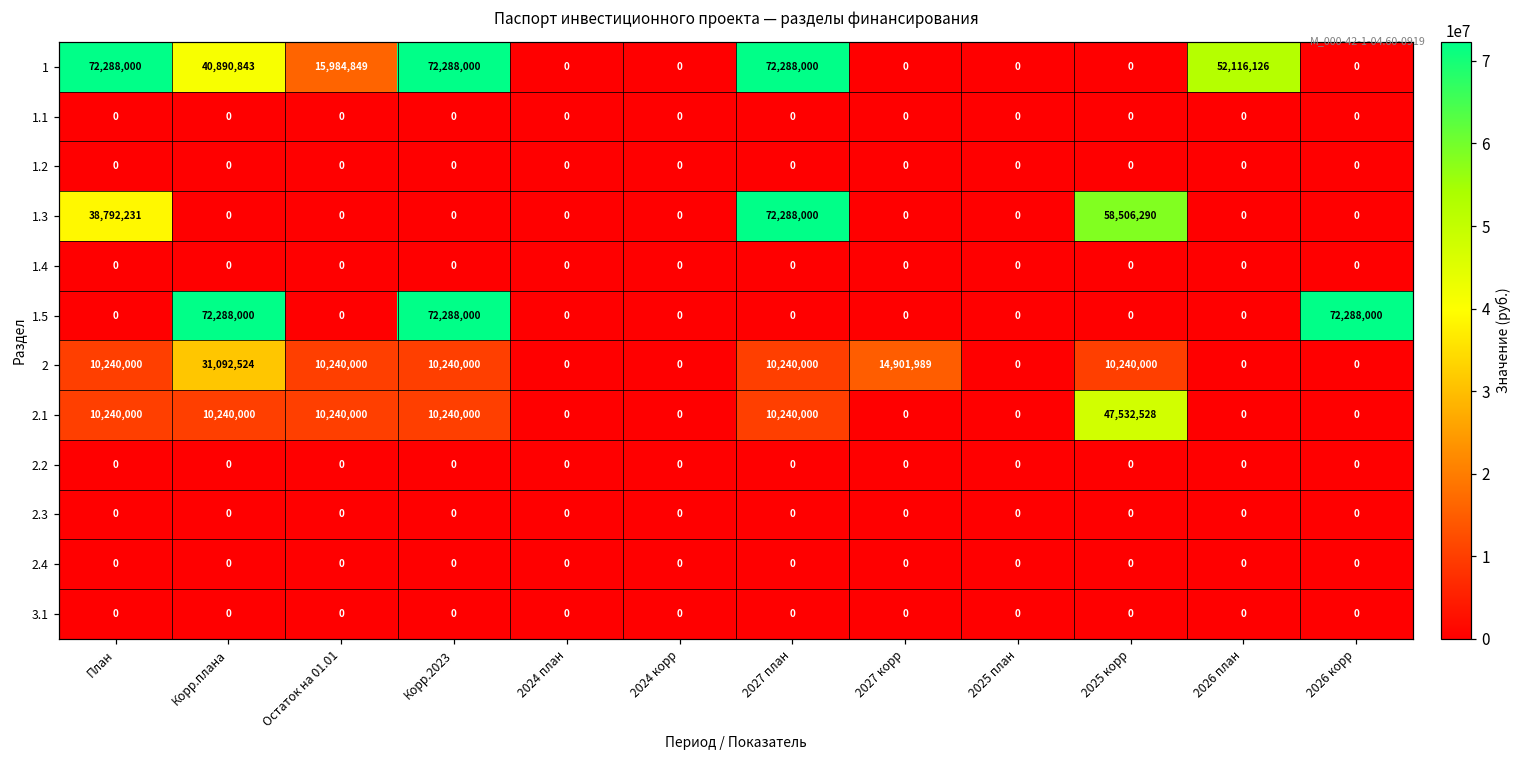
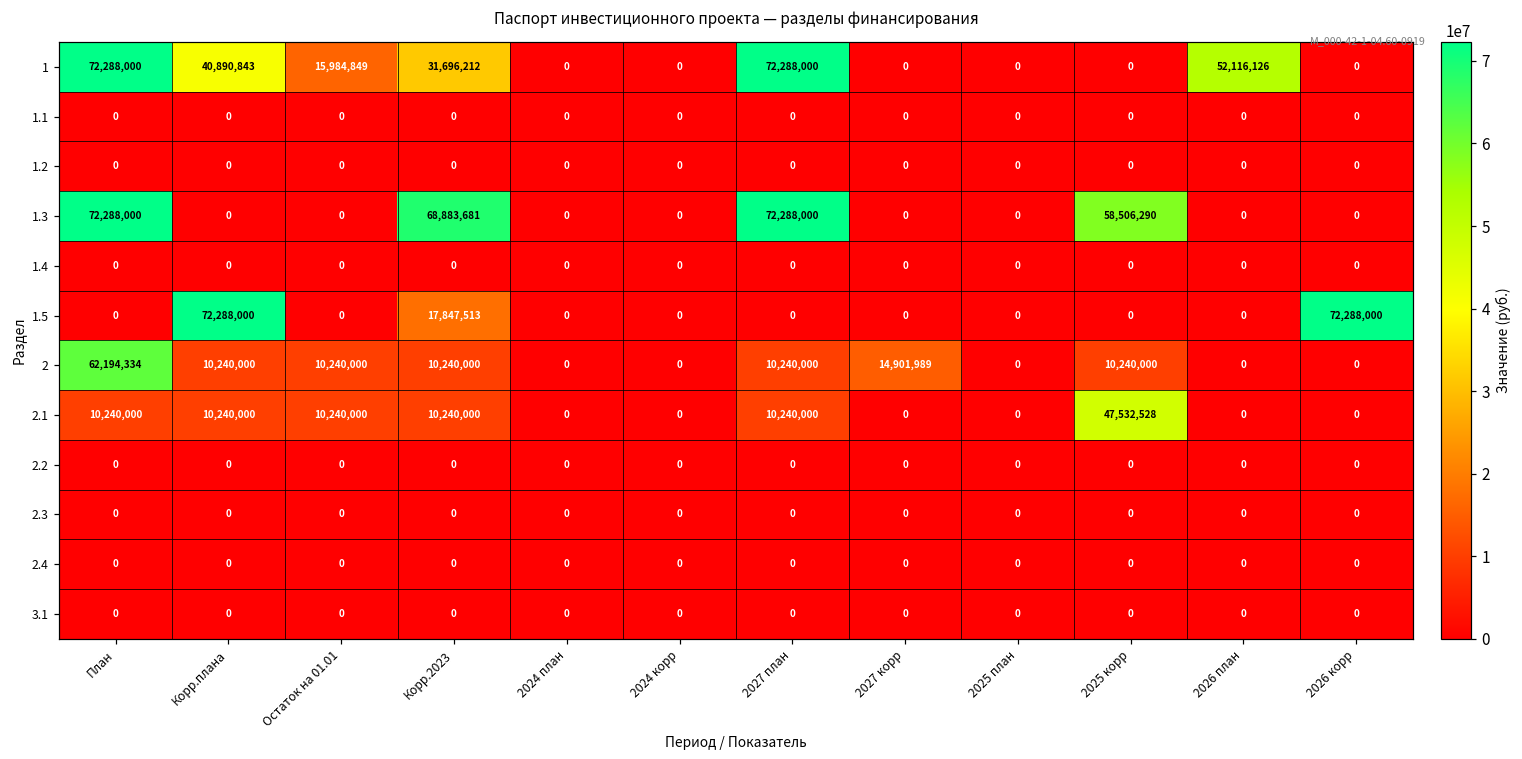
1, Корр.2023: 72,288,000 -> 31,696,212
1.3, План: 38,792,231 -> 72,288,000
1.3, Корр.2023: 0 -> 68,883,681
1.5, Корр.2023: 72,288,000 -> 17,847,513
2, План: 10,240,000 -> 62,194,334
2, Корр.плана: 31,092,524 -> 10,240,000
